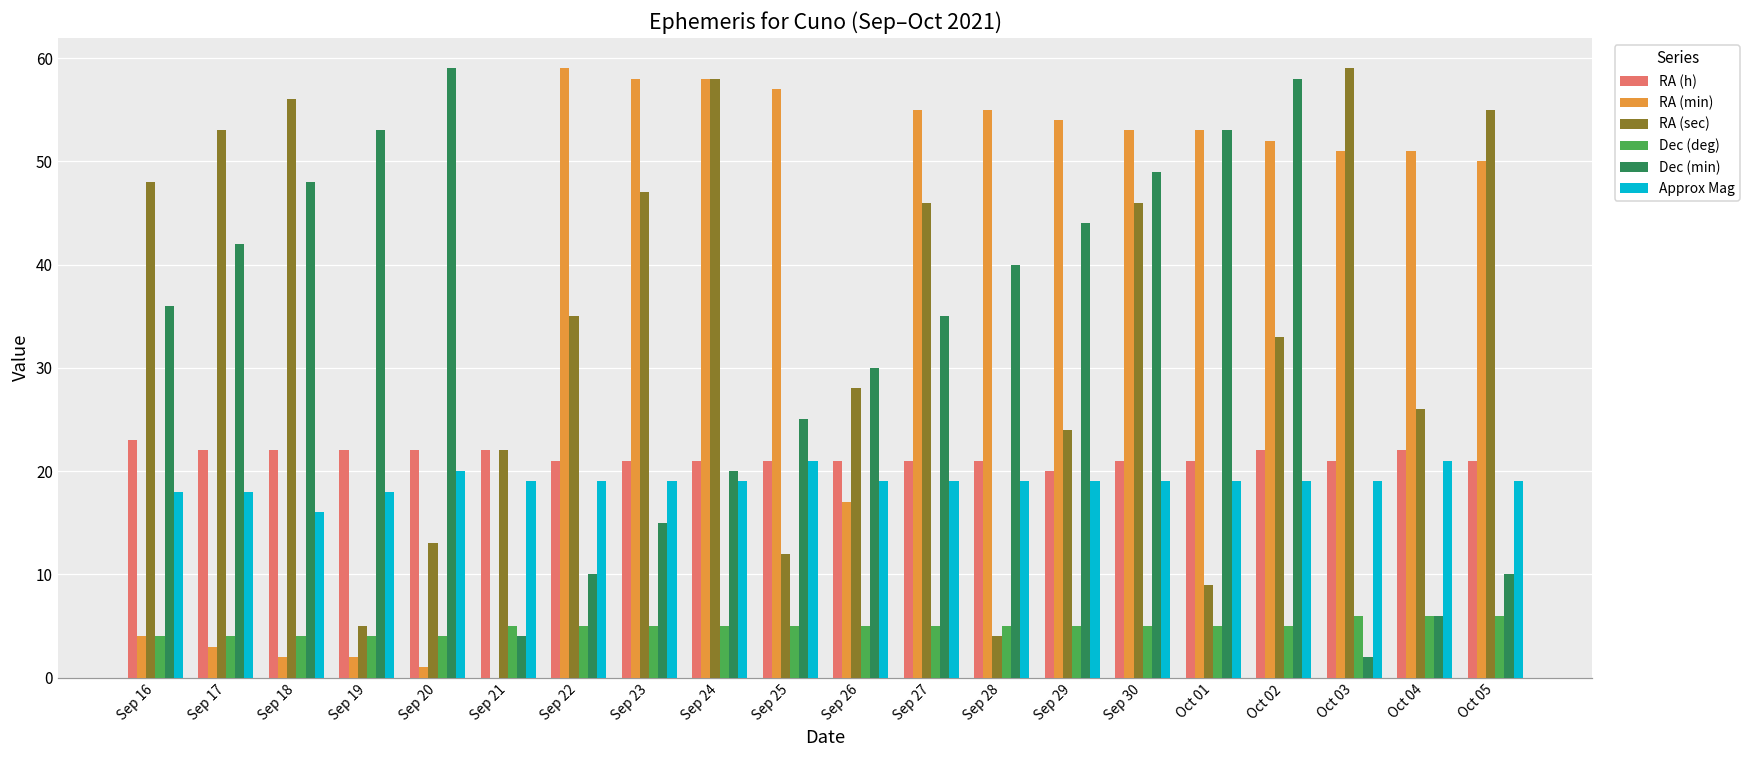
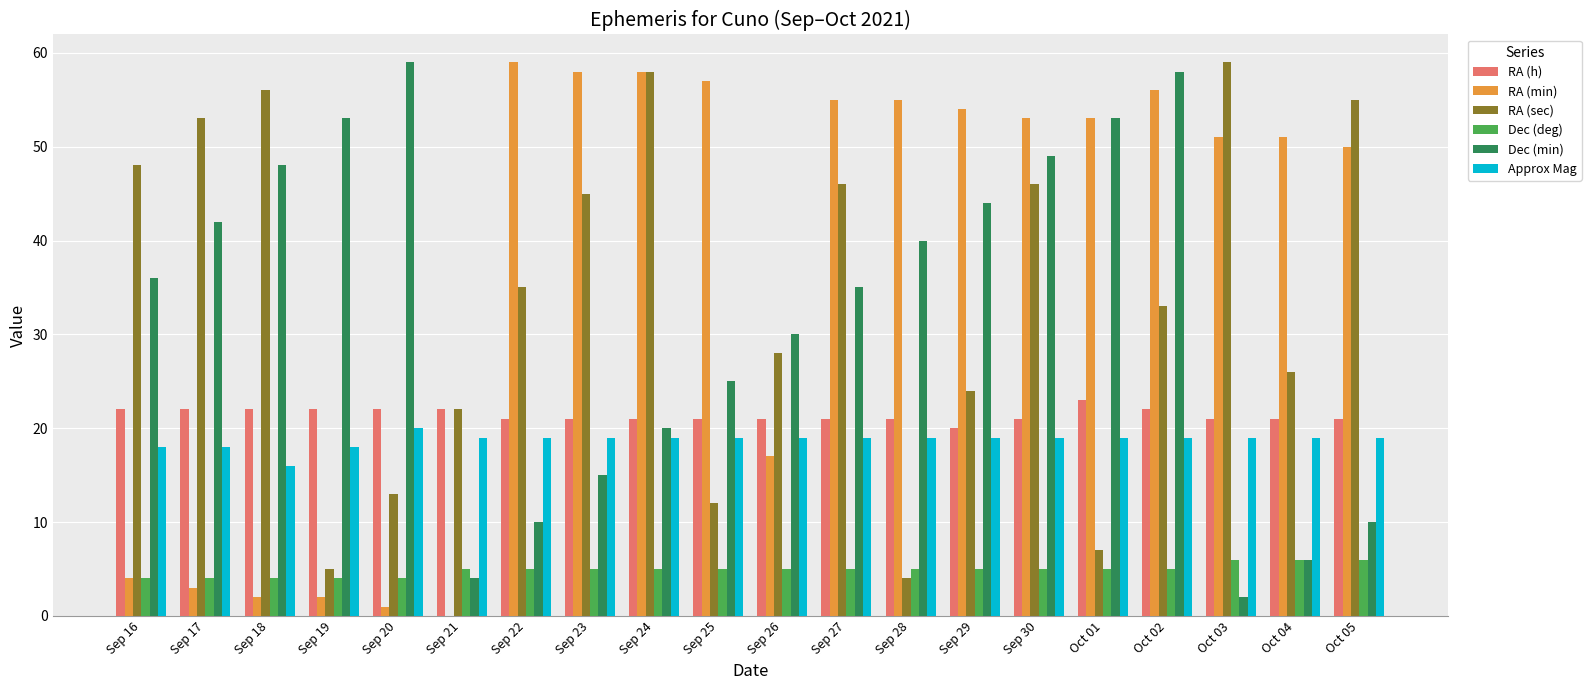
RA (h), Sep 16: 23 -> 22
RA (sec), Sep 23: 47 -> 45
Approx Mag, Sep 25: 21 -> 19
RA (h), Oct 01: 21 -> 23
RA (sec), Oct 01: 9 -> 7
RA (min), Oct 02: 52 -> 56
RA (h), Oct 04: 22 -> 21
Approx Mag, Oct 04: 21 -> 19
